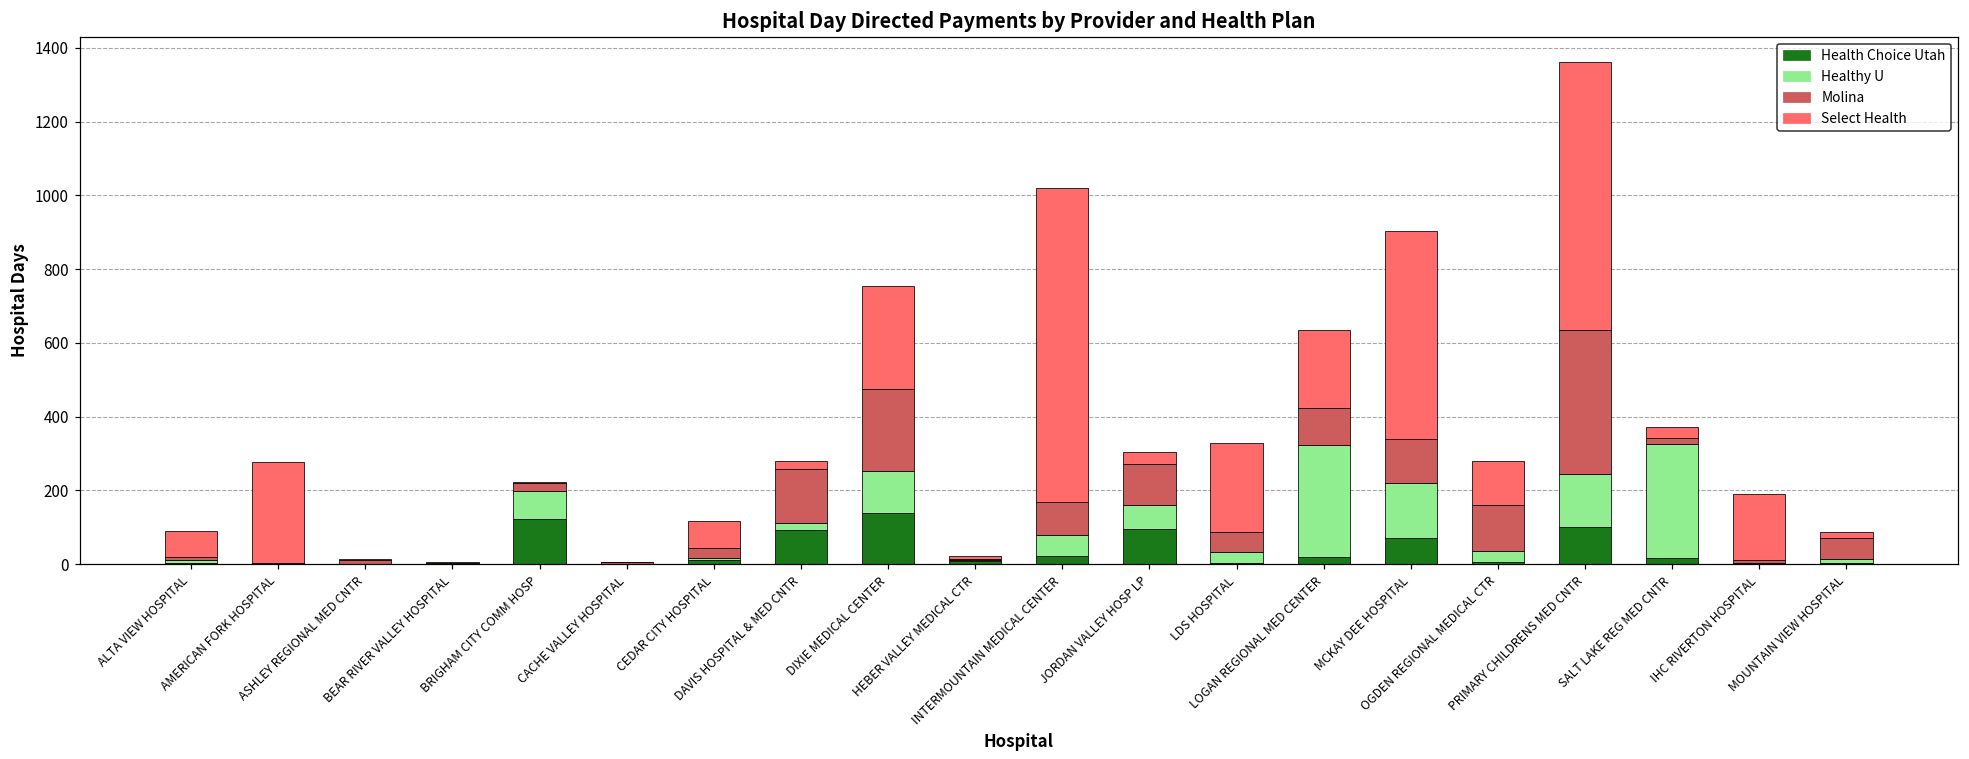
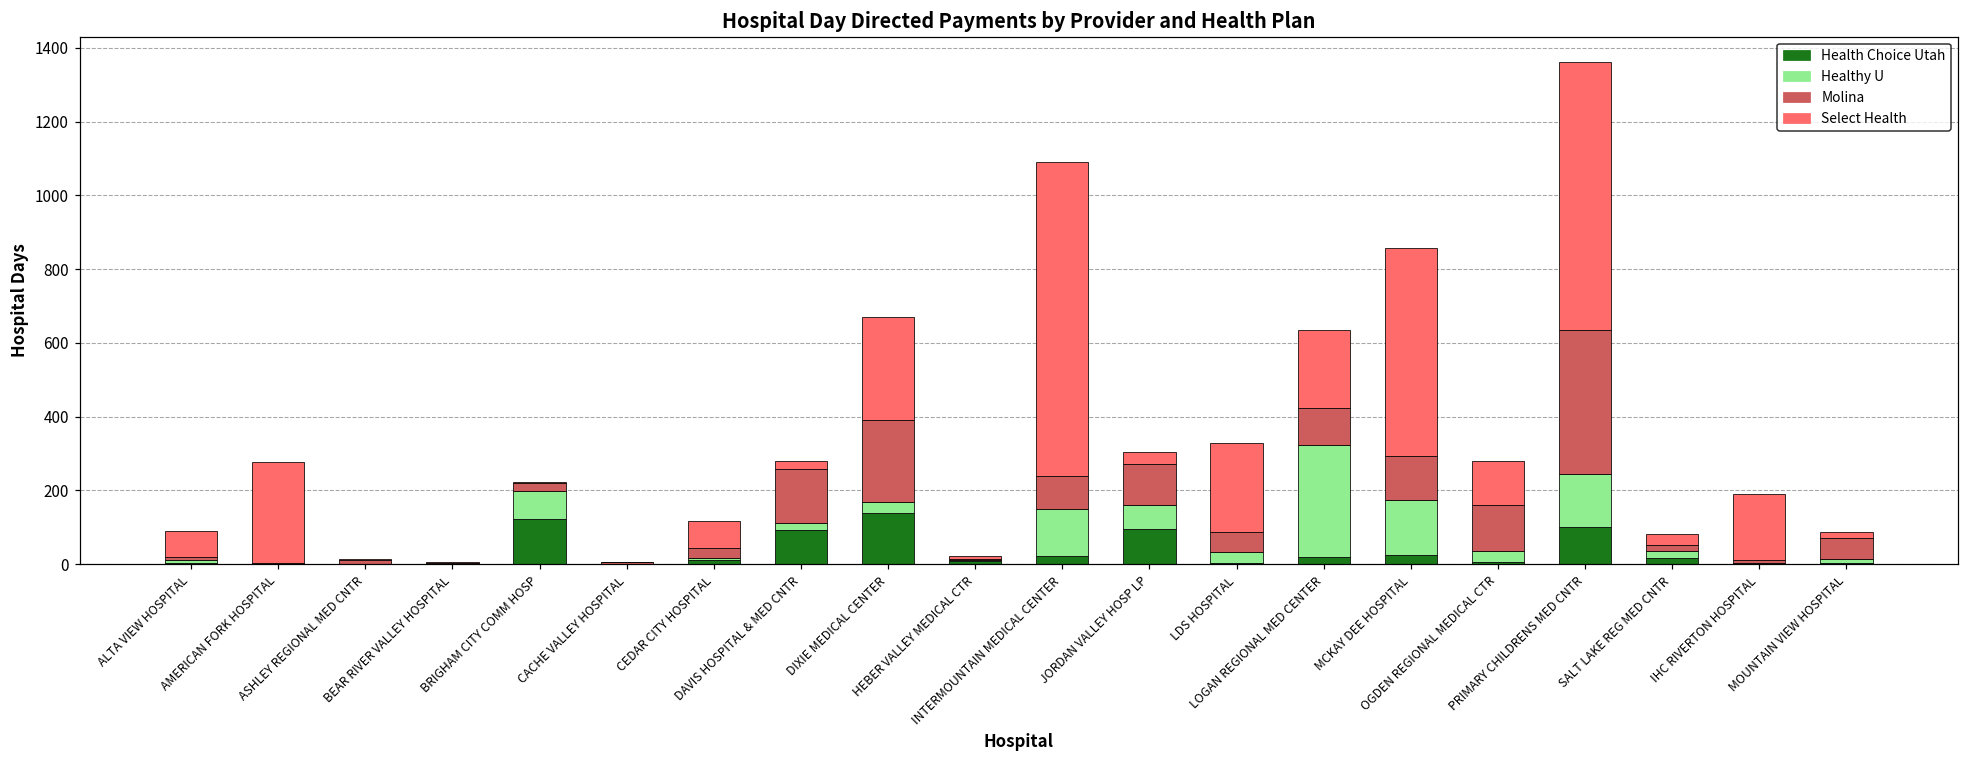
Healthy U, DIXIE MEDICAL CENTER: 110 -> 30
Healthy U, INTERMOUNTAIN MEDICAL CENTER: 60 -> 130
Health Choice Utah, MCKAY DEE HOSPITAL: 70 -> 30
Healthy U, SALT LAKE REG MED CNTR: 310 -> 20
